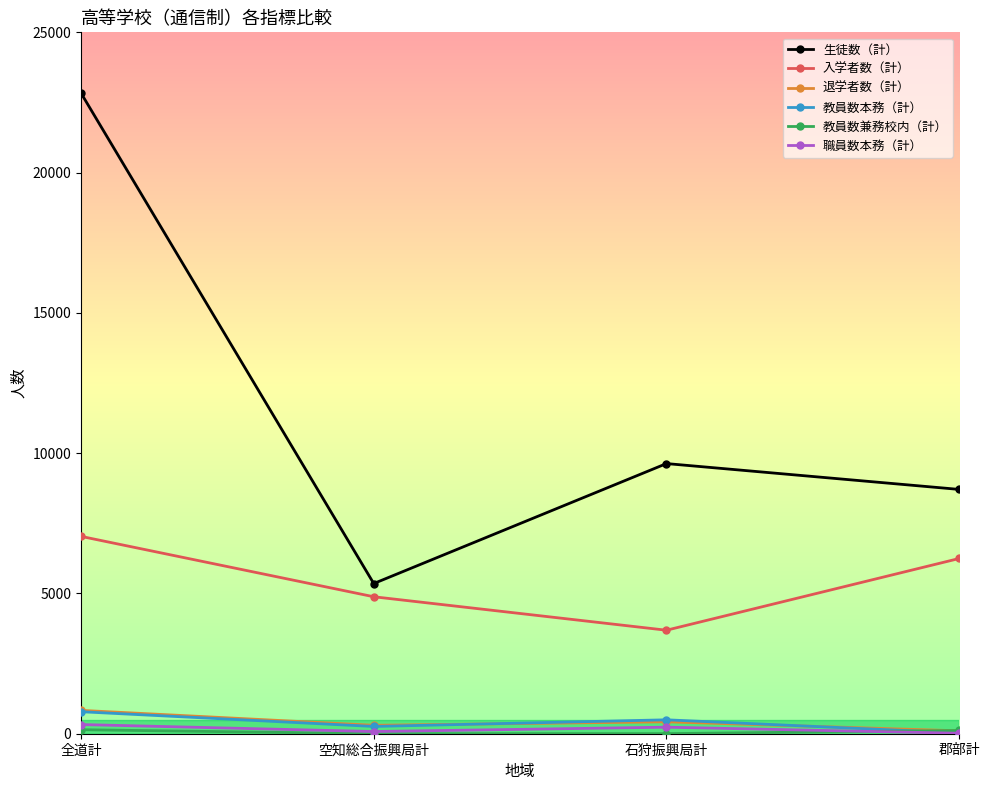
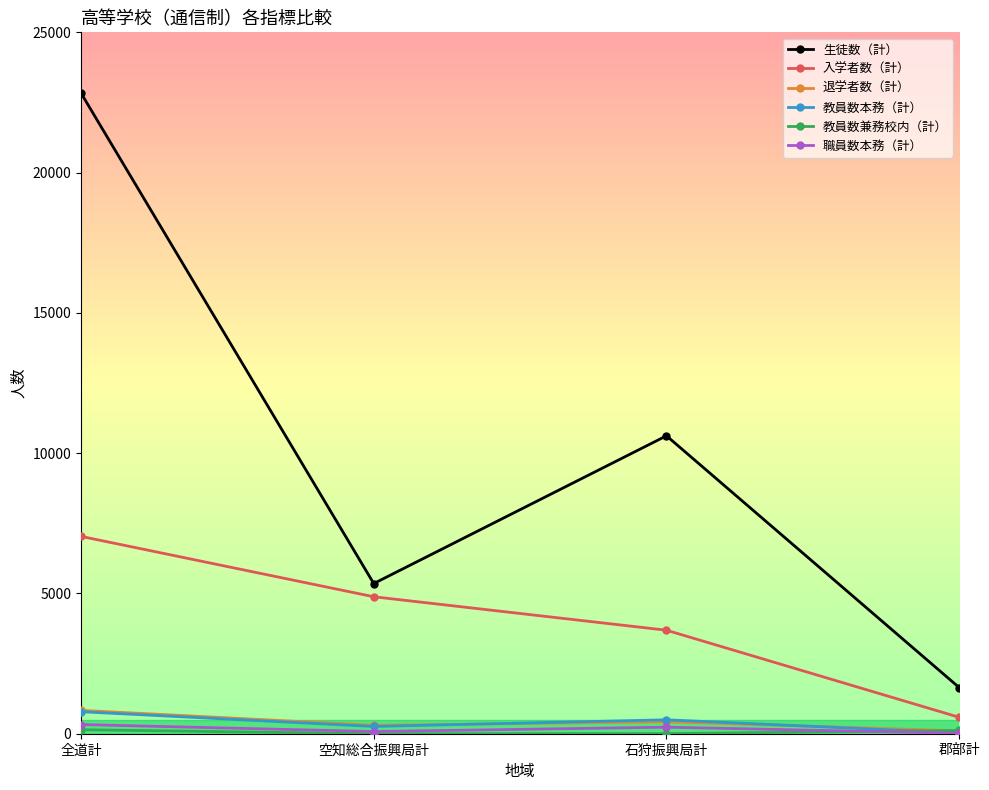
生徒数（計）, 石狩振興局計: 9600 -> 10600
生徒数（計）, 郡部計: 8700 -> 1600
入学者数（計）, 郡部計: 6200 -> 600
